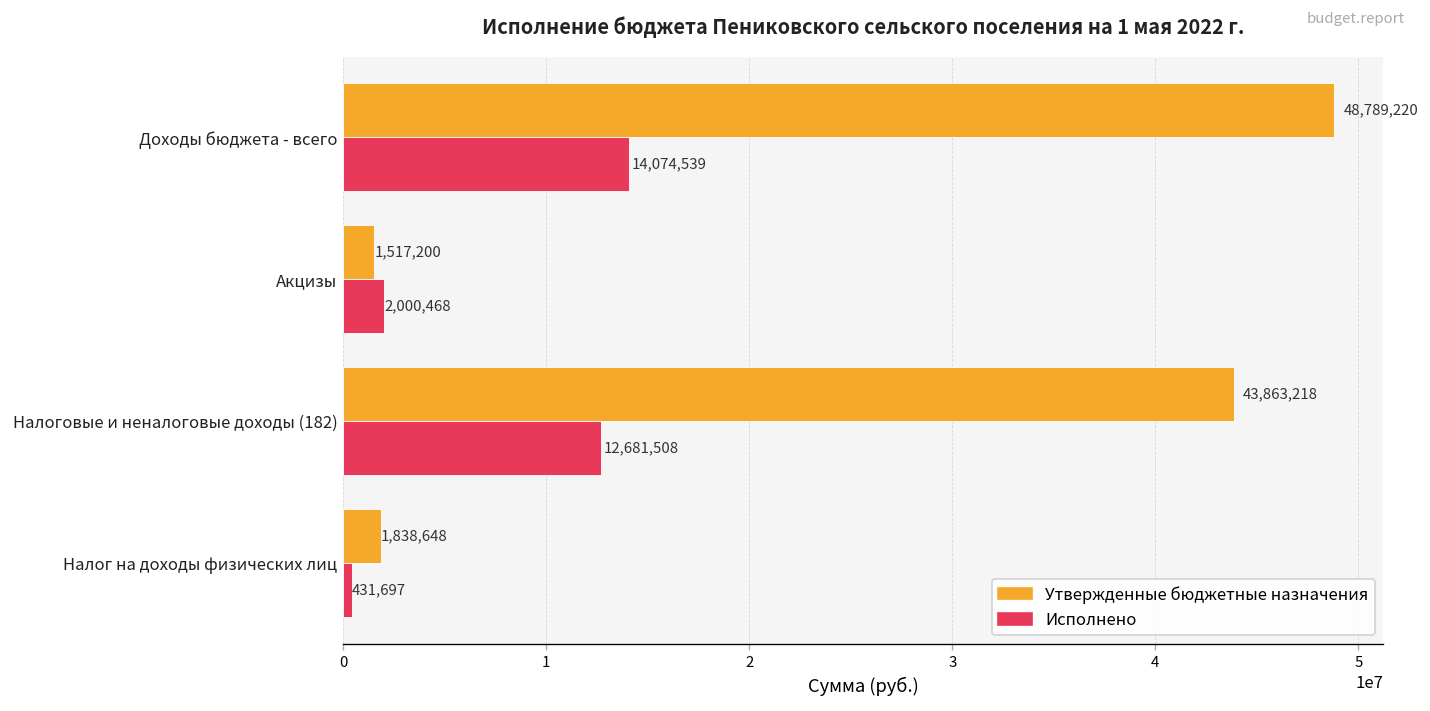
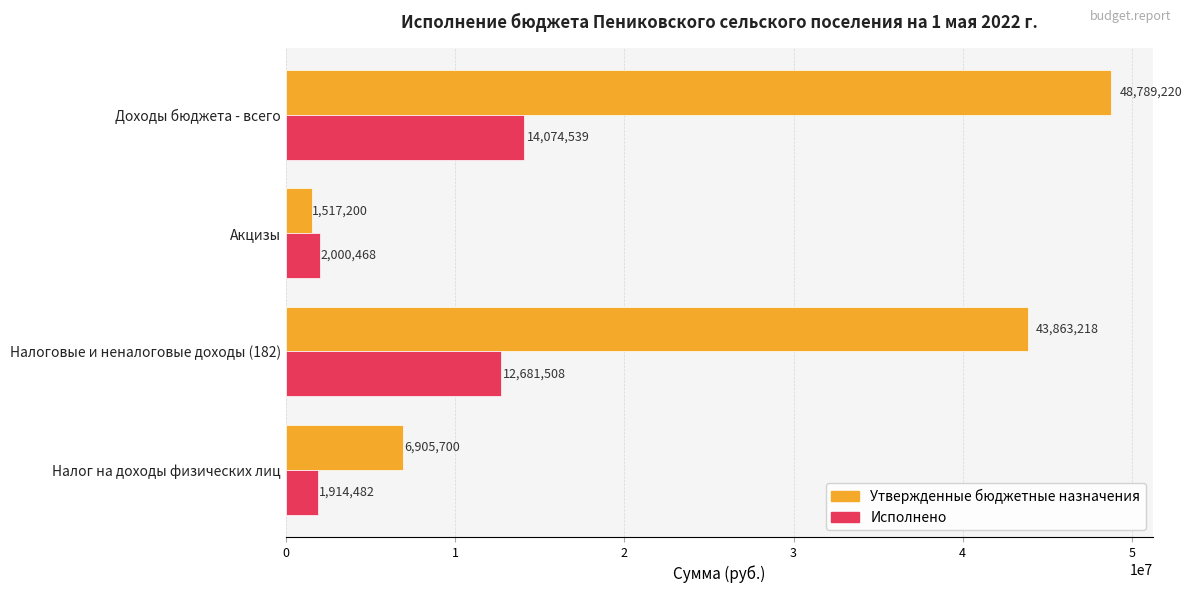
Утвержденные бюджетные назначения, Налог на доходы физических лиц: 1,838,648 -> 6,905,700
Исполнено, Налог на доходы физических лиц: 431,697 -> 1,914,482
